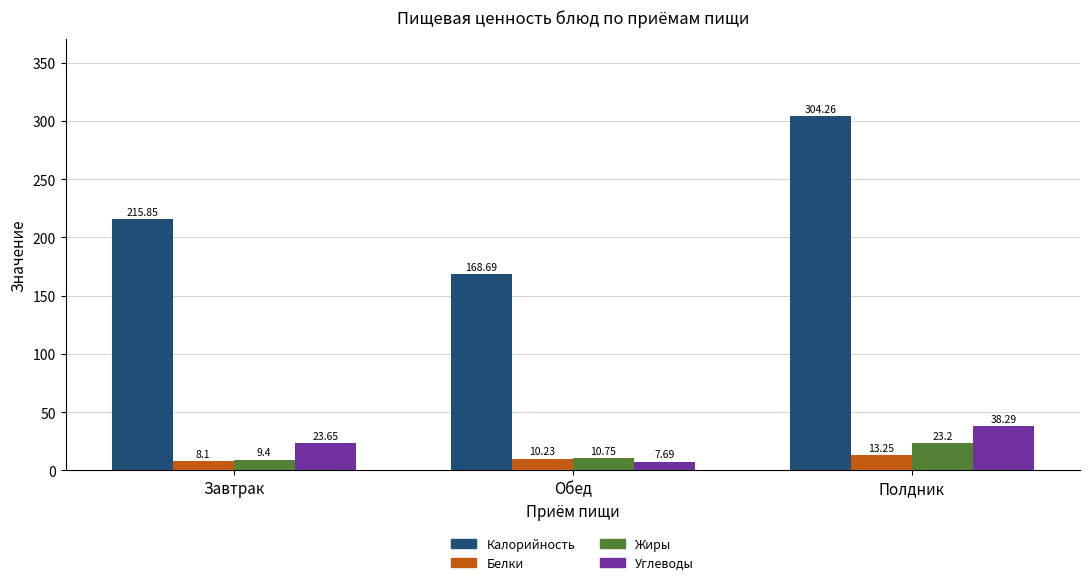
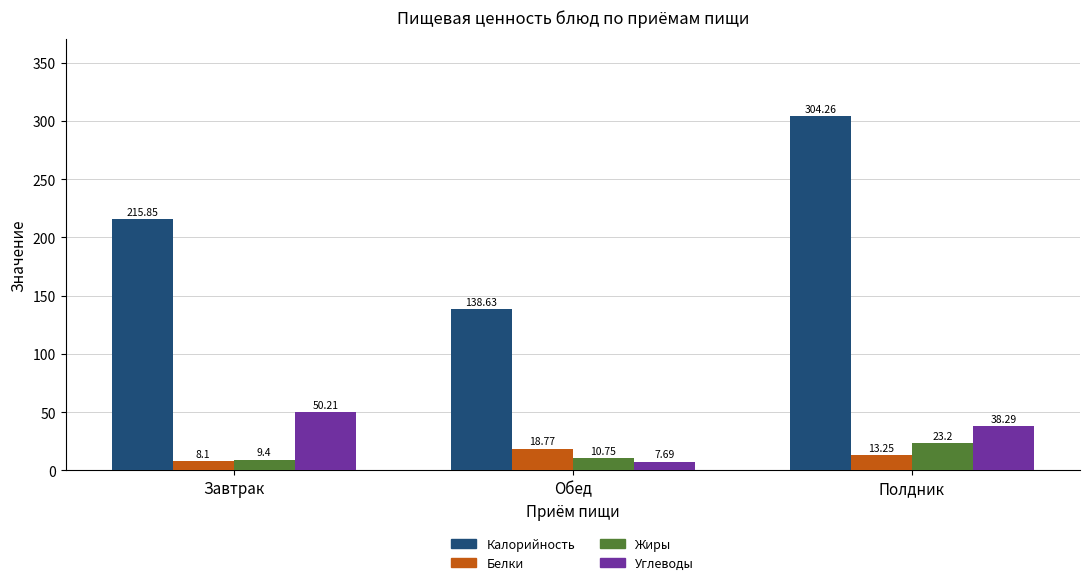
Углеводы, Завтрак: 23.65 -> 50.21
Калорийность, Обед: 168.69 -> 138.63
Белки, Обед: 10.23 -> 18.77
